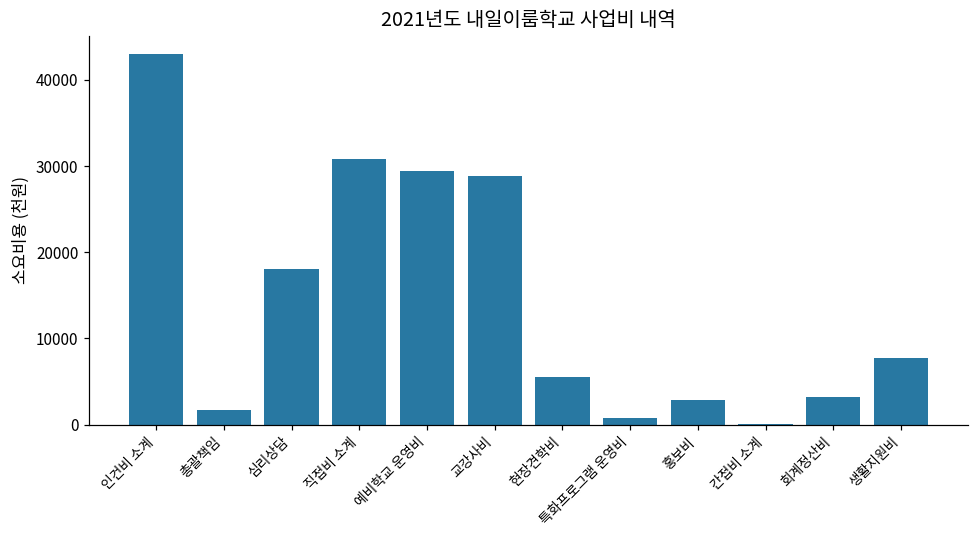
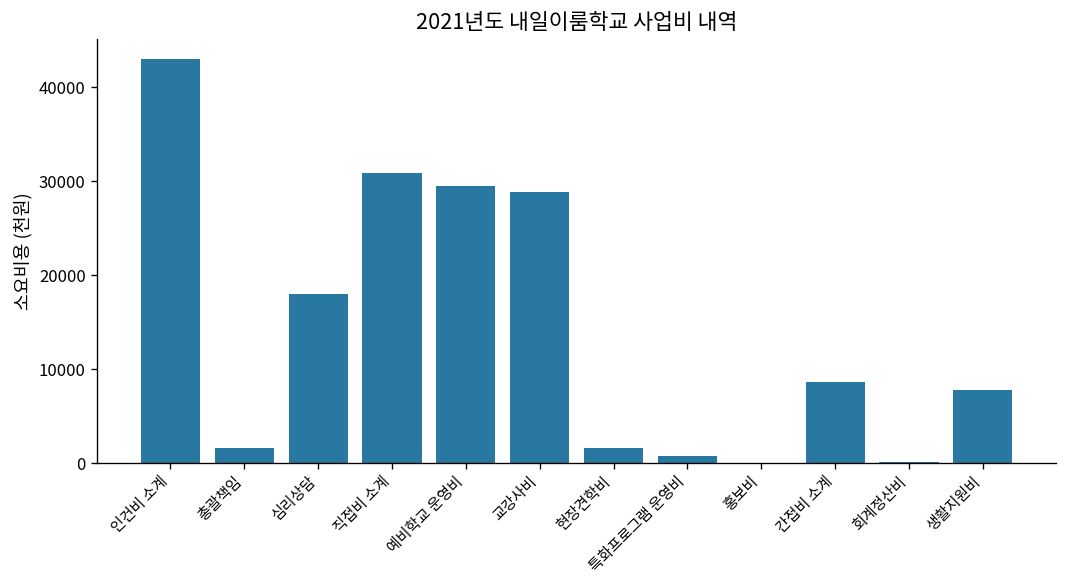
현장견학비: 5000 -> 2000
홍보비: 3000 -> 0
간접비 소계: 0 -> 9000
회계정산비: 3000 -> 0
